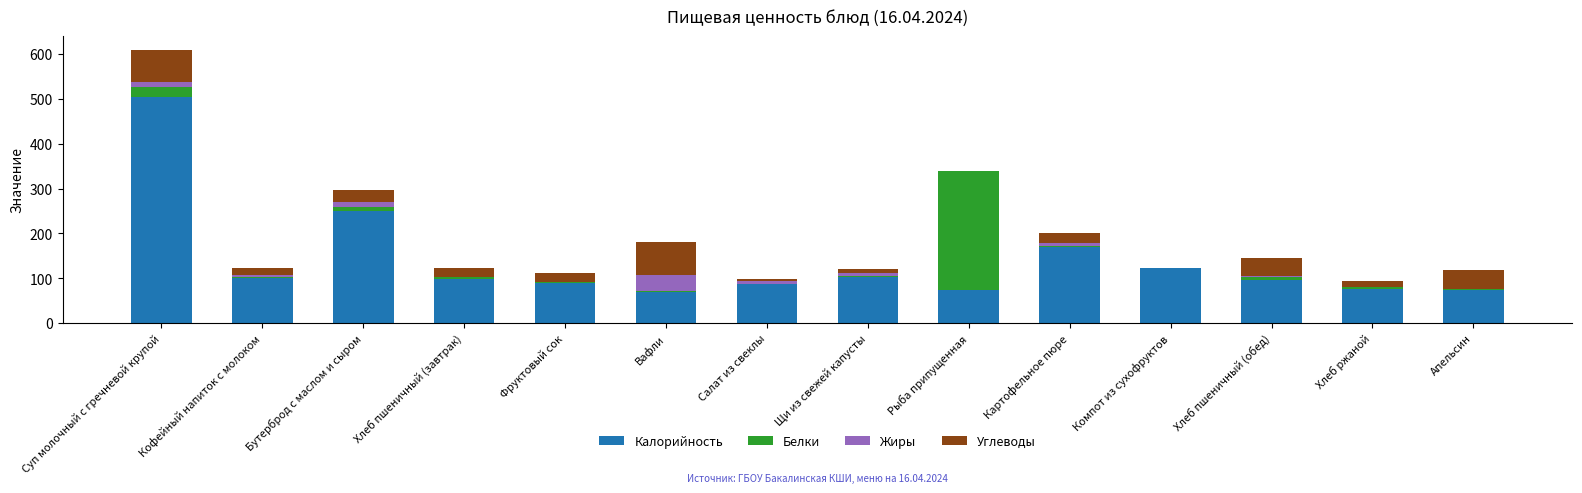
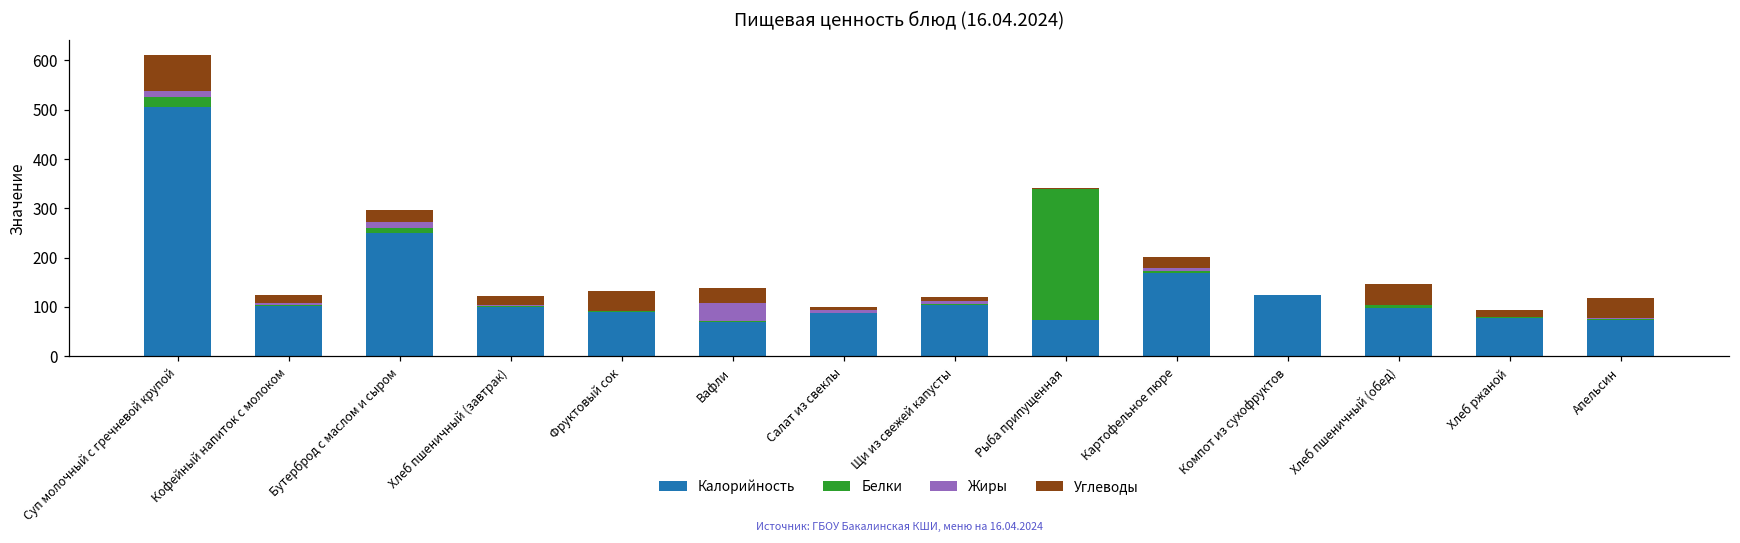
Углеводы, Фруктовый сок: 20 -> 40
Углеводы, Вафли: 70 -> 30
